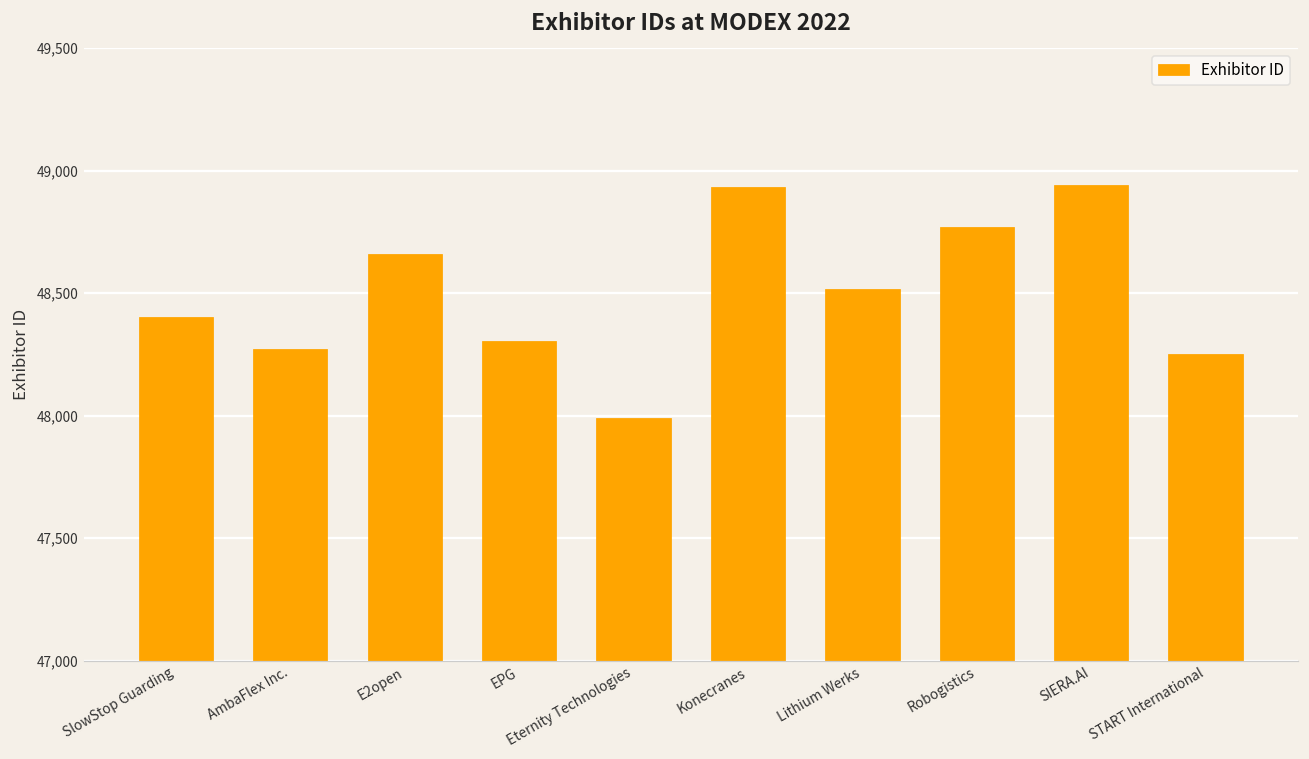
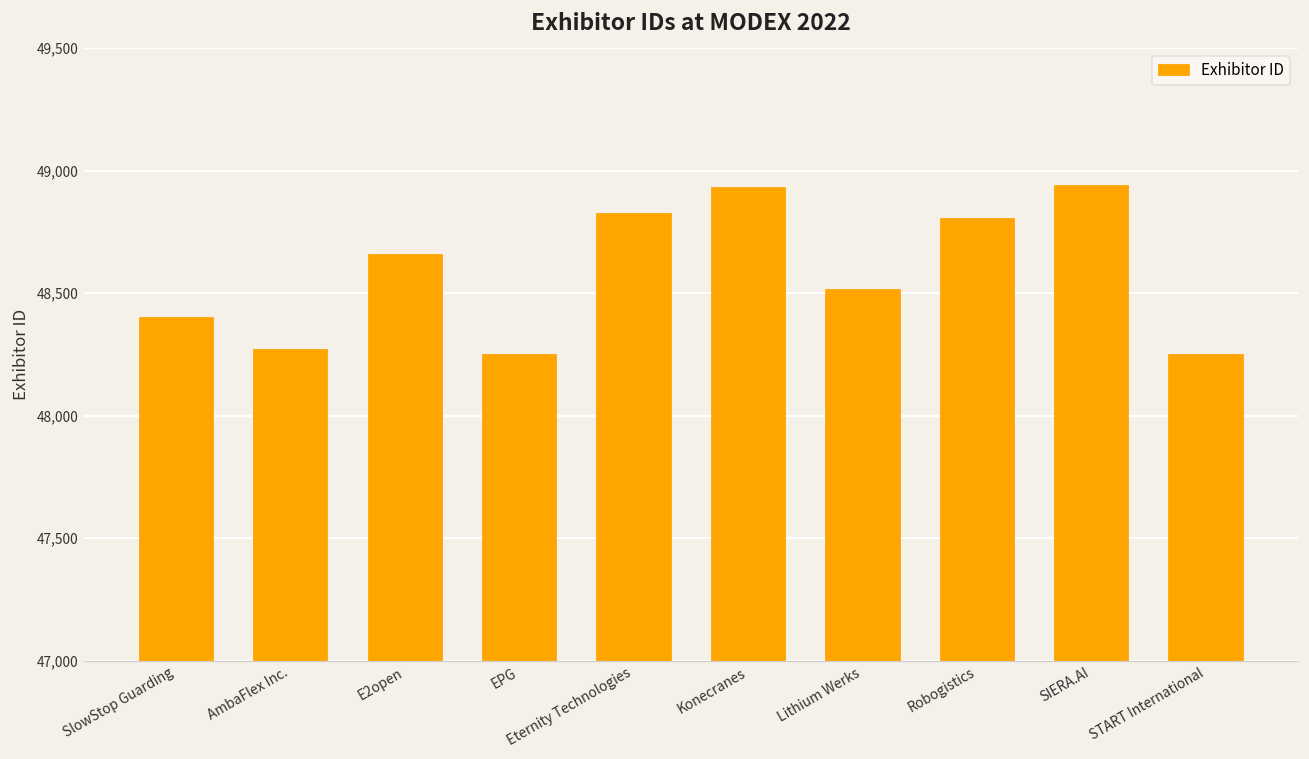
EPG: 48,300 -> 48,250
Eternity Technologies: 47,990 -> 48,830
Robogistics: 48,770 -> 48,810
